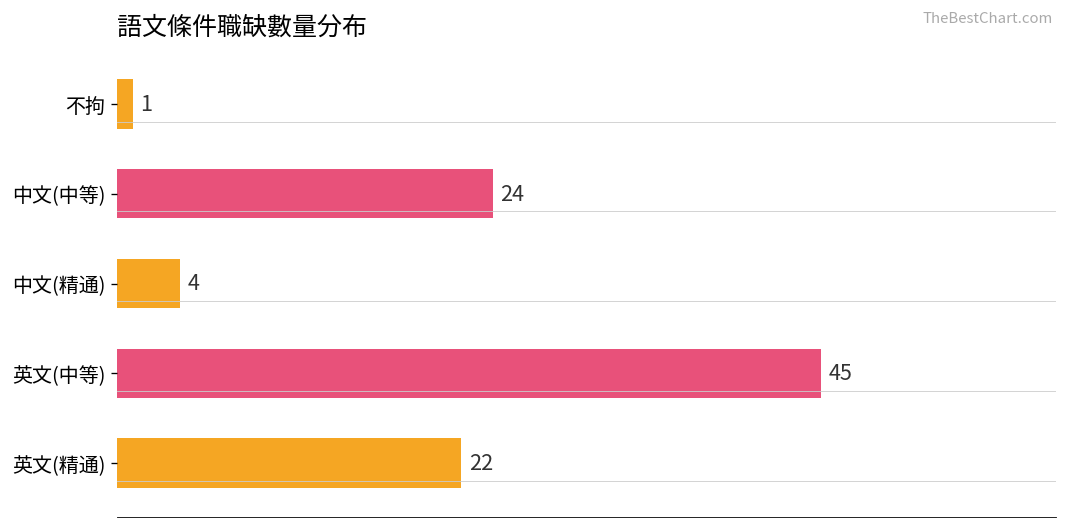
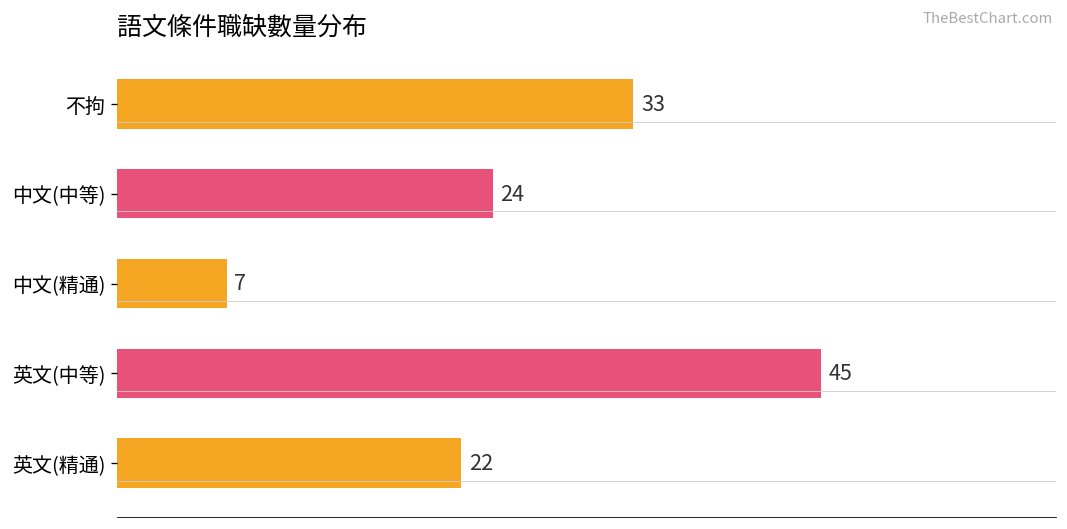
不拘: 1 -> 33
中文(精通): 4 -> 7
